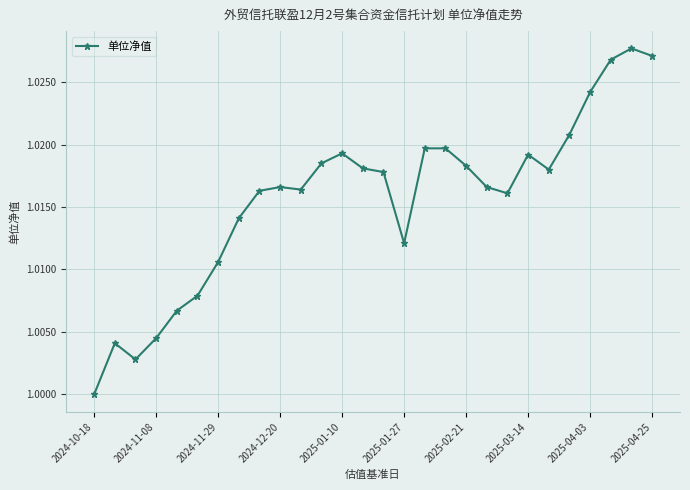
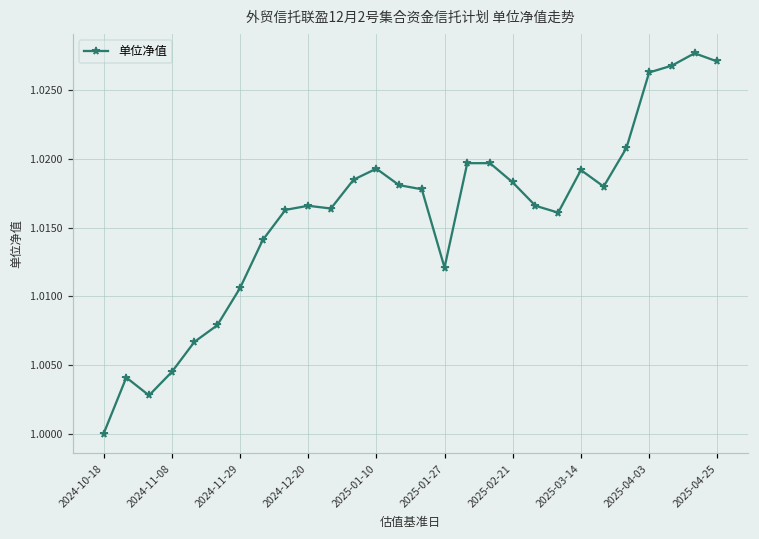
2025-04-03: 1.0242 -> 1.0263
